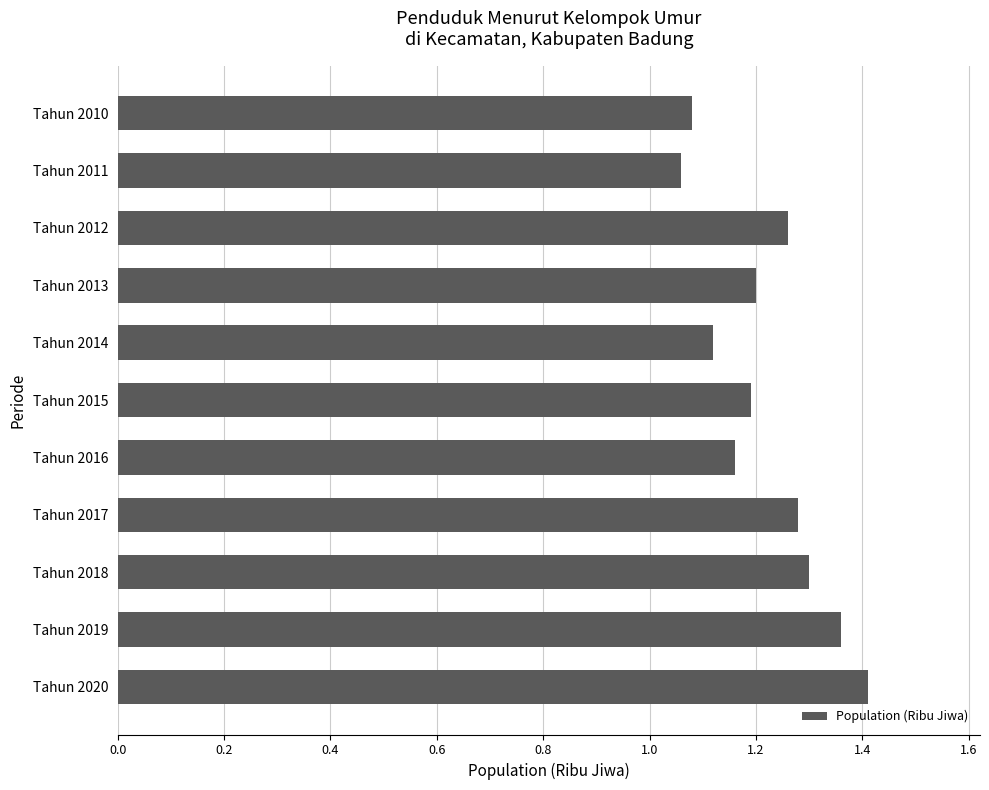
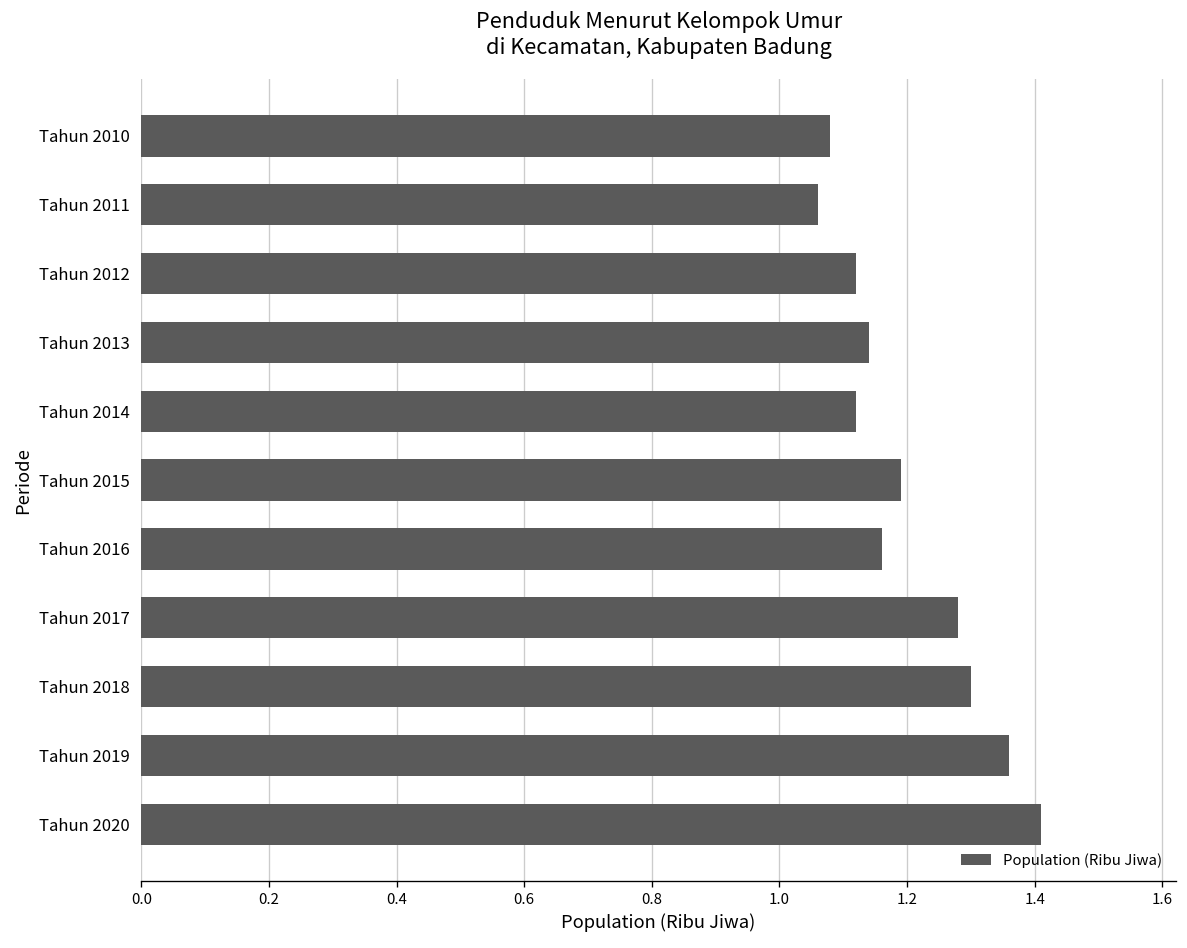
Tahun 2012: 1.26 -> 1.12
Tahun 2013: 1.20 -> 1.14
